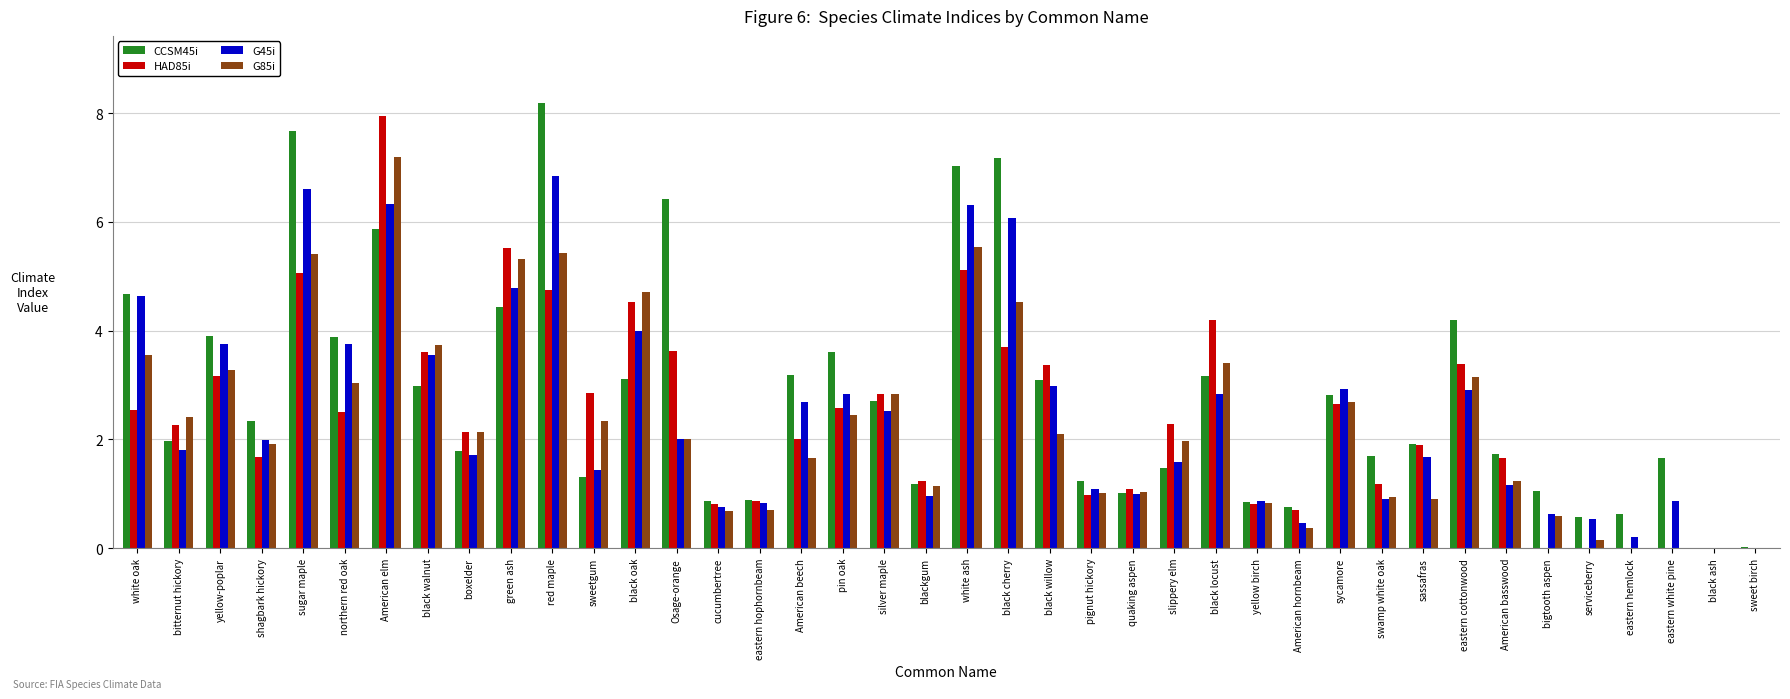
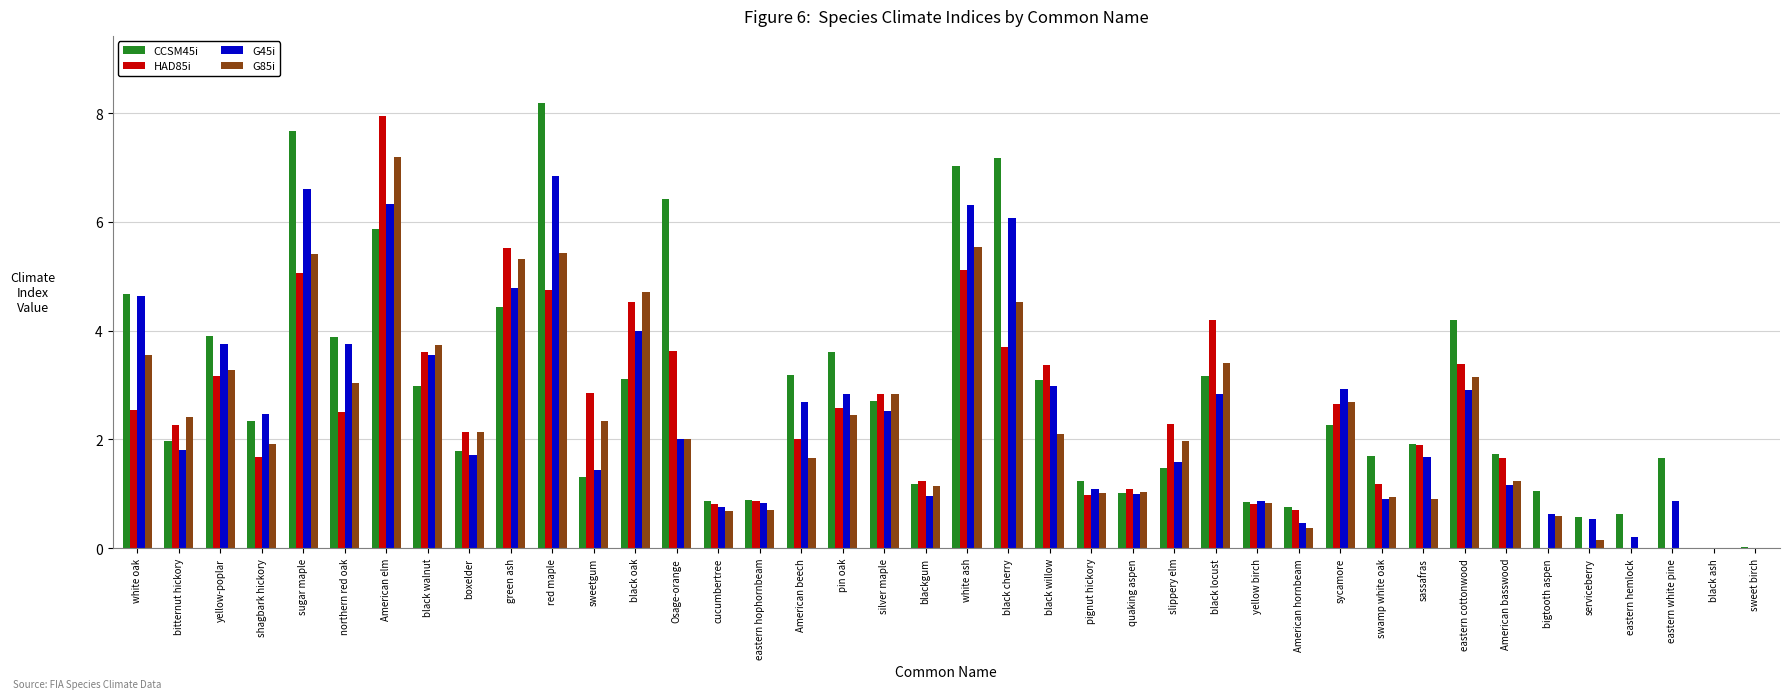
G45i, shagbark hickory: 2.0 -> 2.5
CCSM45i, sycamore: 2.8 -> 2.3
